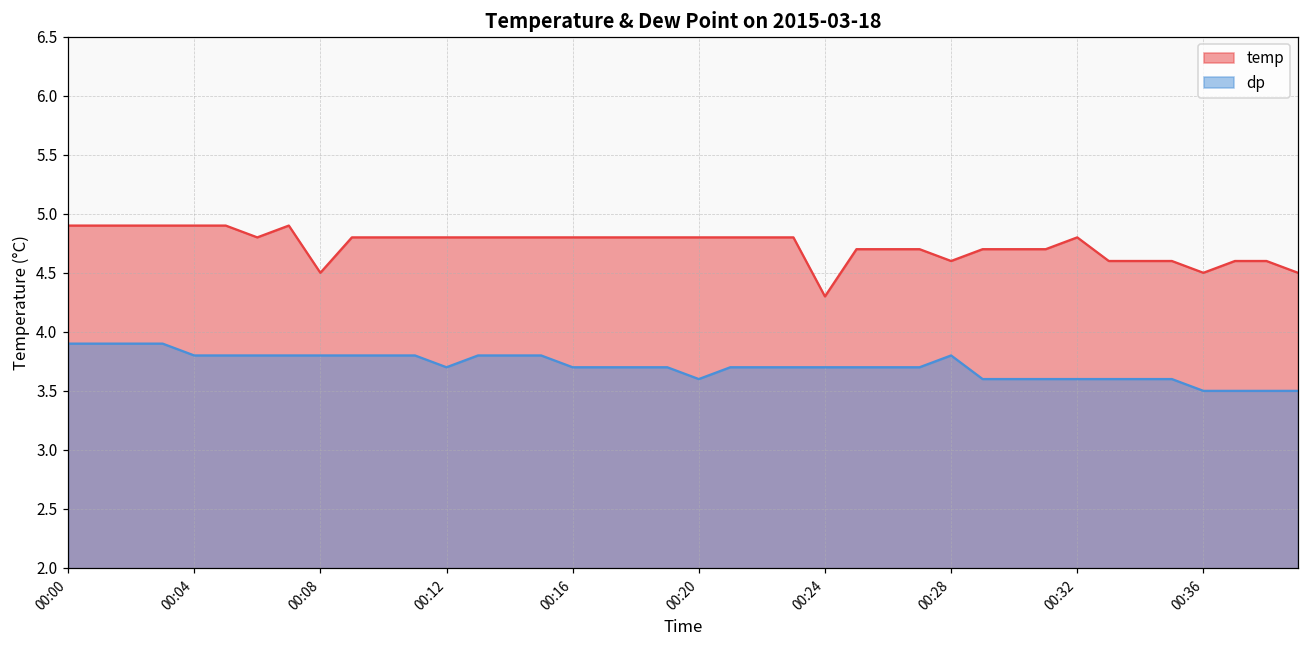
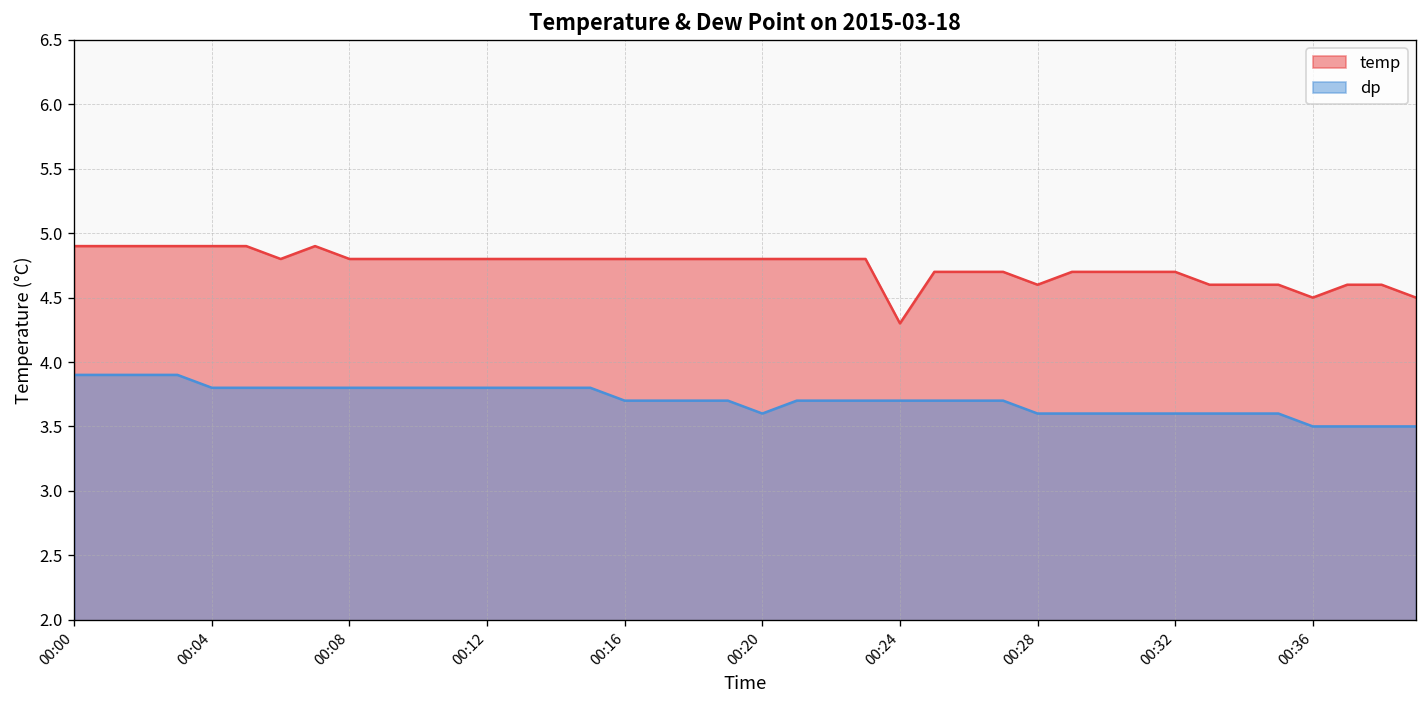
temp, 00:08: 4.5 -> 4.8
dp, 00:12: 3.7 -> 3.8
dp, 00:28: 3.8 -> 3.6
temp, 00:32: 4.8 -> 4.7
